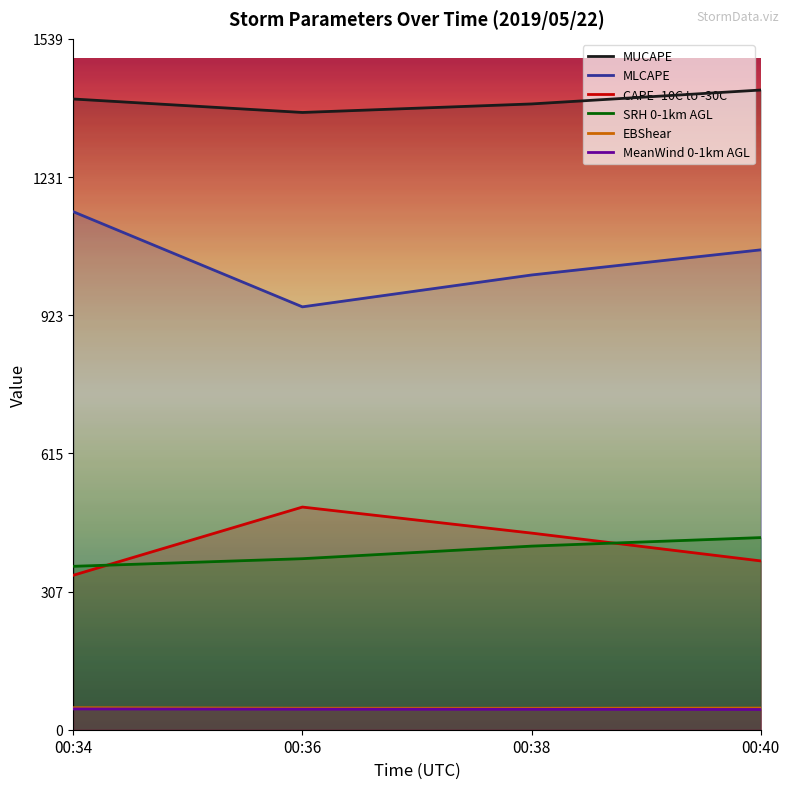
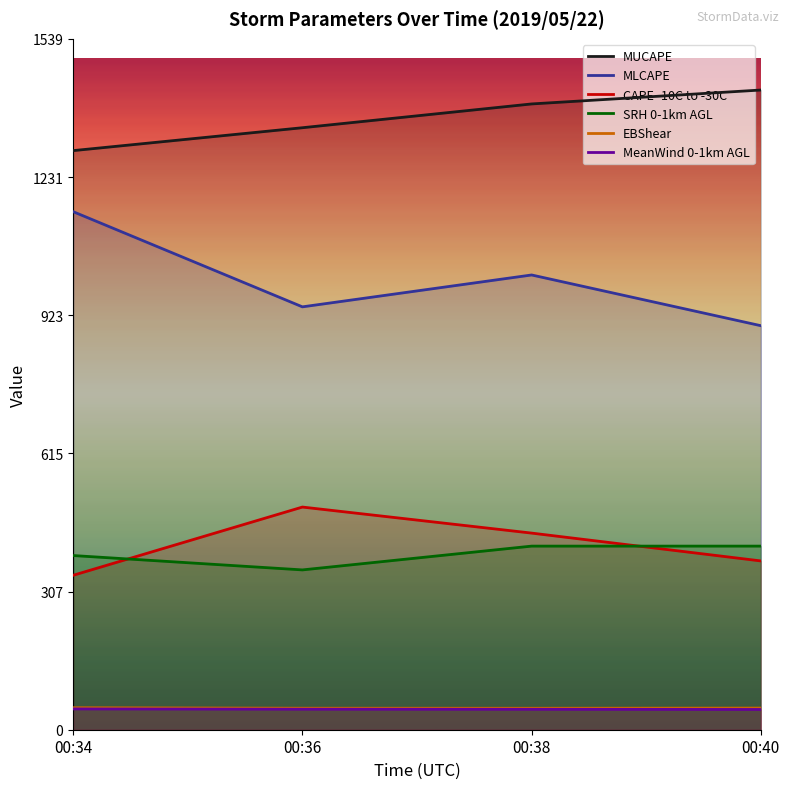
MUCAPE, 00:34: 1410 -> 1290
SRH 0-1km AGL, 00:34: 360 -> 390
MUCAPE, 00:36: 1380 -> 1340
SRH 0-1km AGL, 00:36: 380 -> 360
MLCAPE, 00:40: 1070 -> 900
SRH 0-1km AGL, 00:40: 430 -> 410
